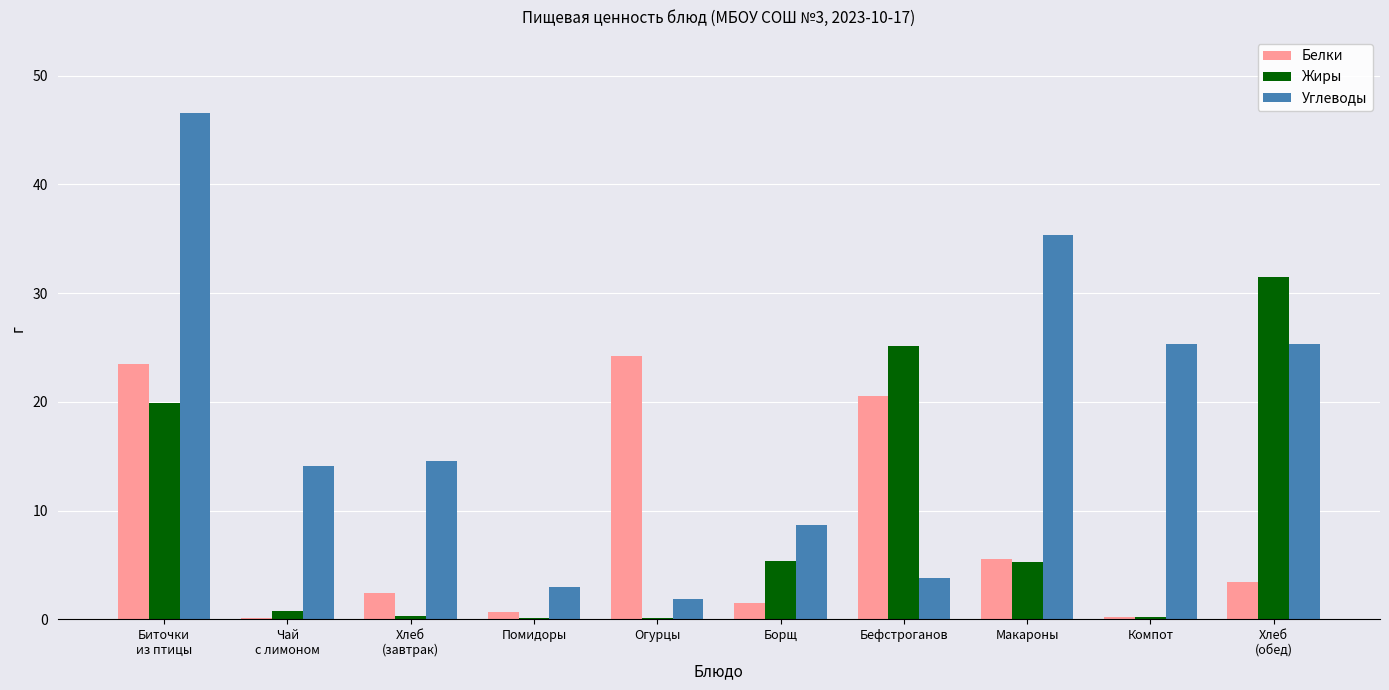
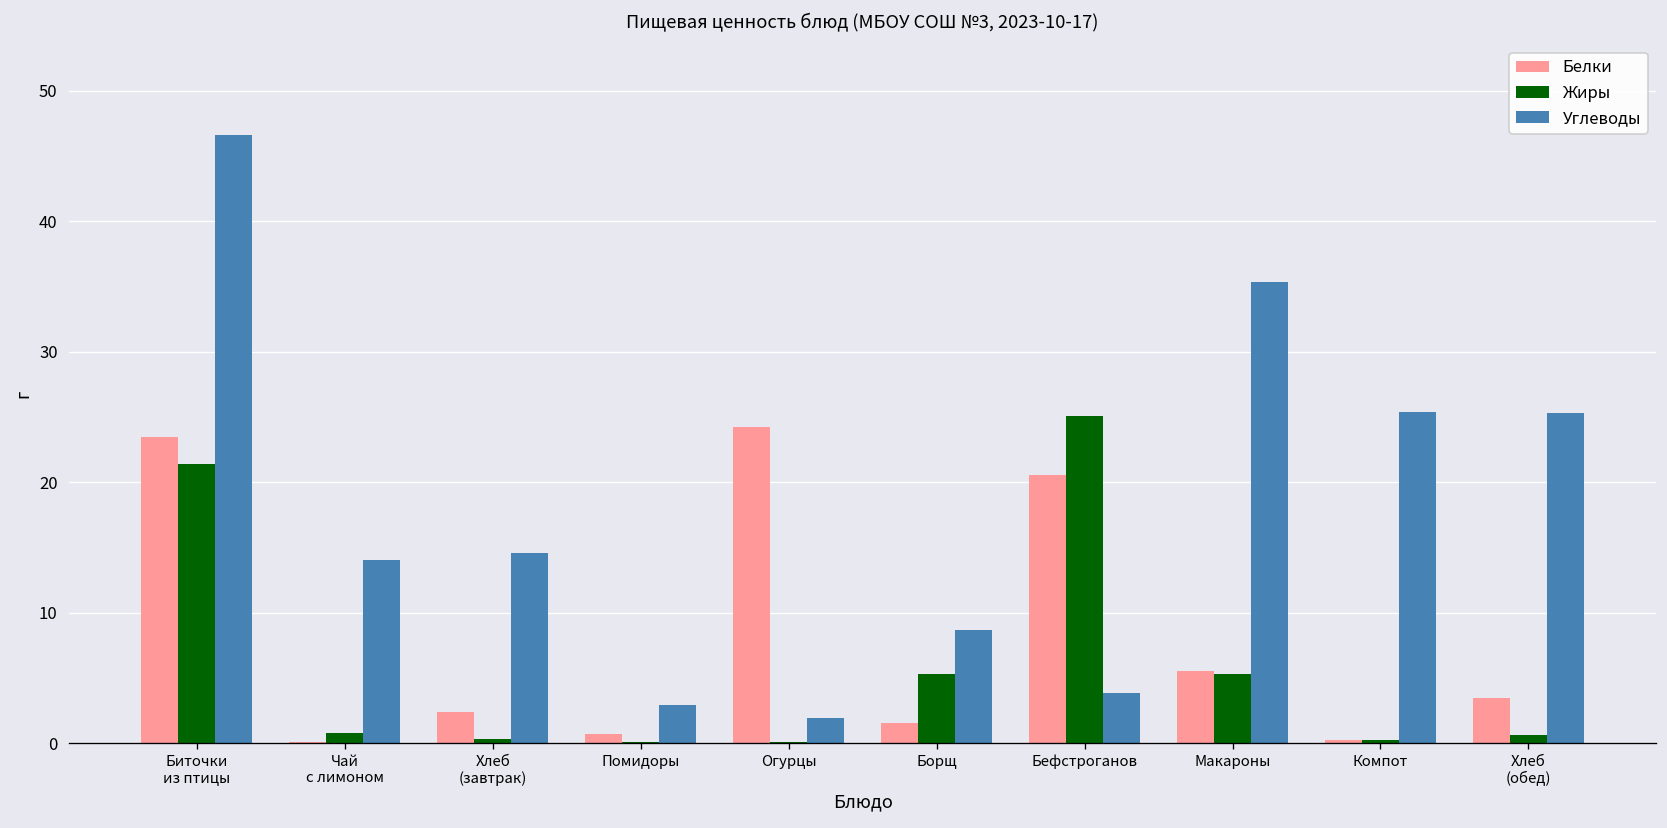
Жиры, Биточки из птицы: 19.9 -> 21.4
Жиры, Хлеб (обед): 31.5 -> 0.7
